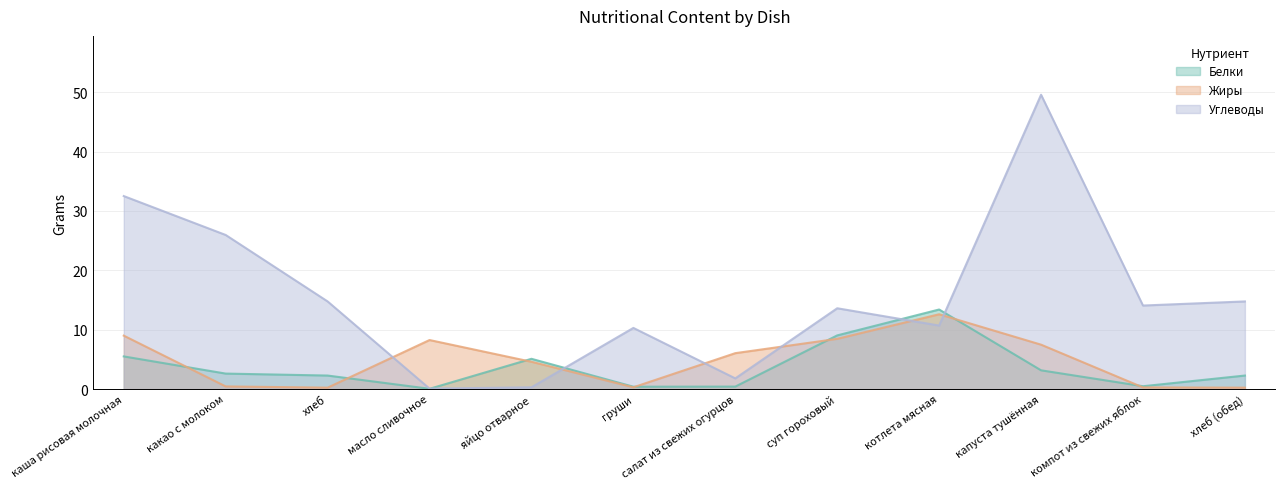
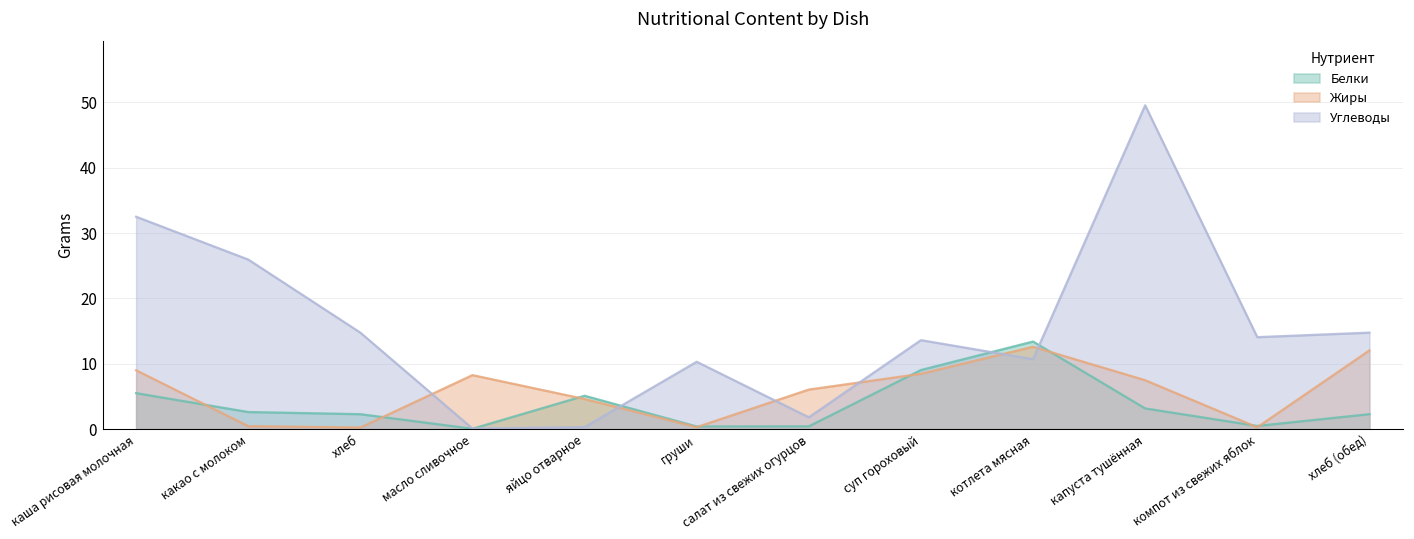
Жиры, хлеб (обед): 0 -> 12
